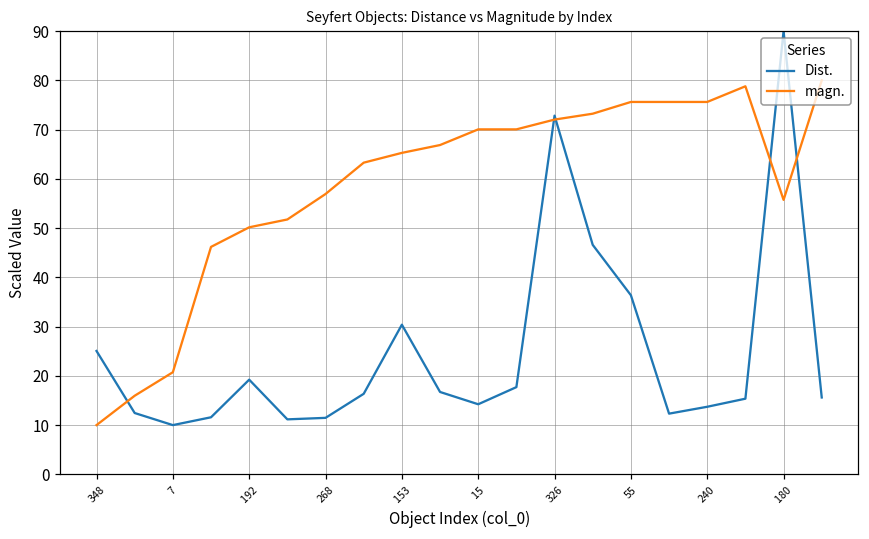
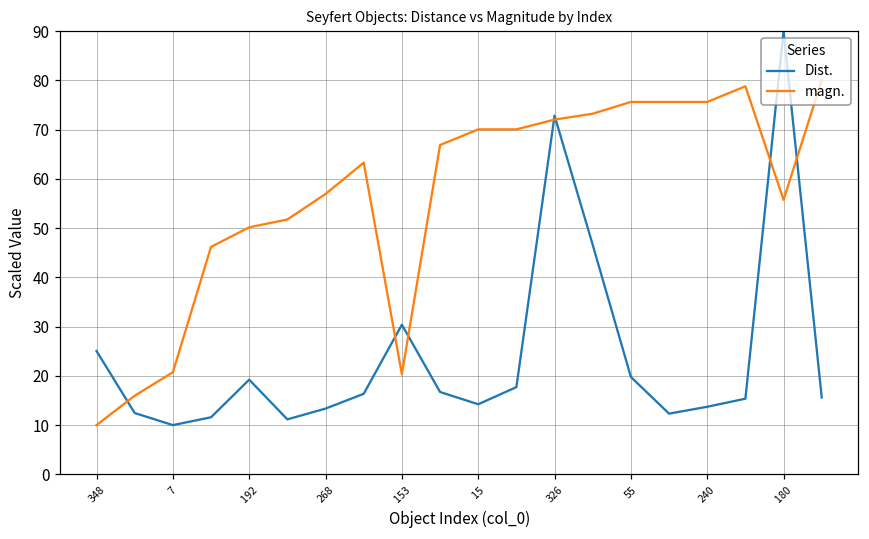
Dist., 268: 11 -> 13
magn., 153: 65 -> 20
Dist., 55: 36 -> 20
